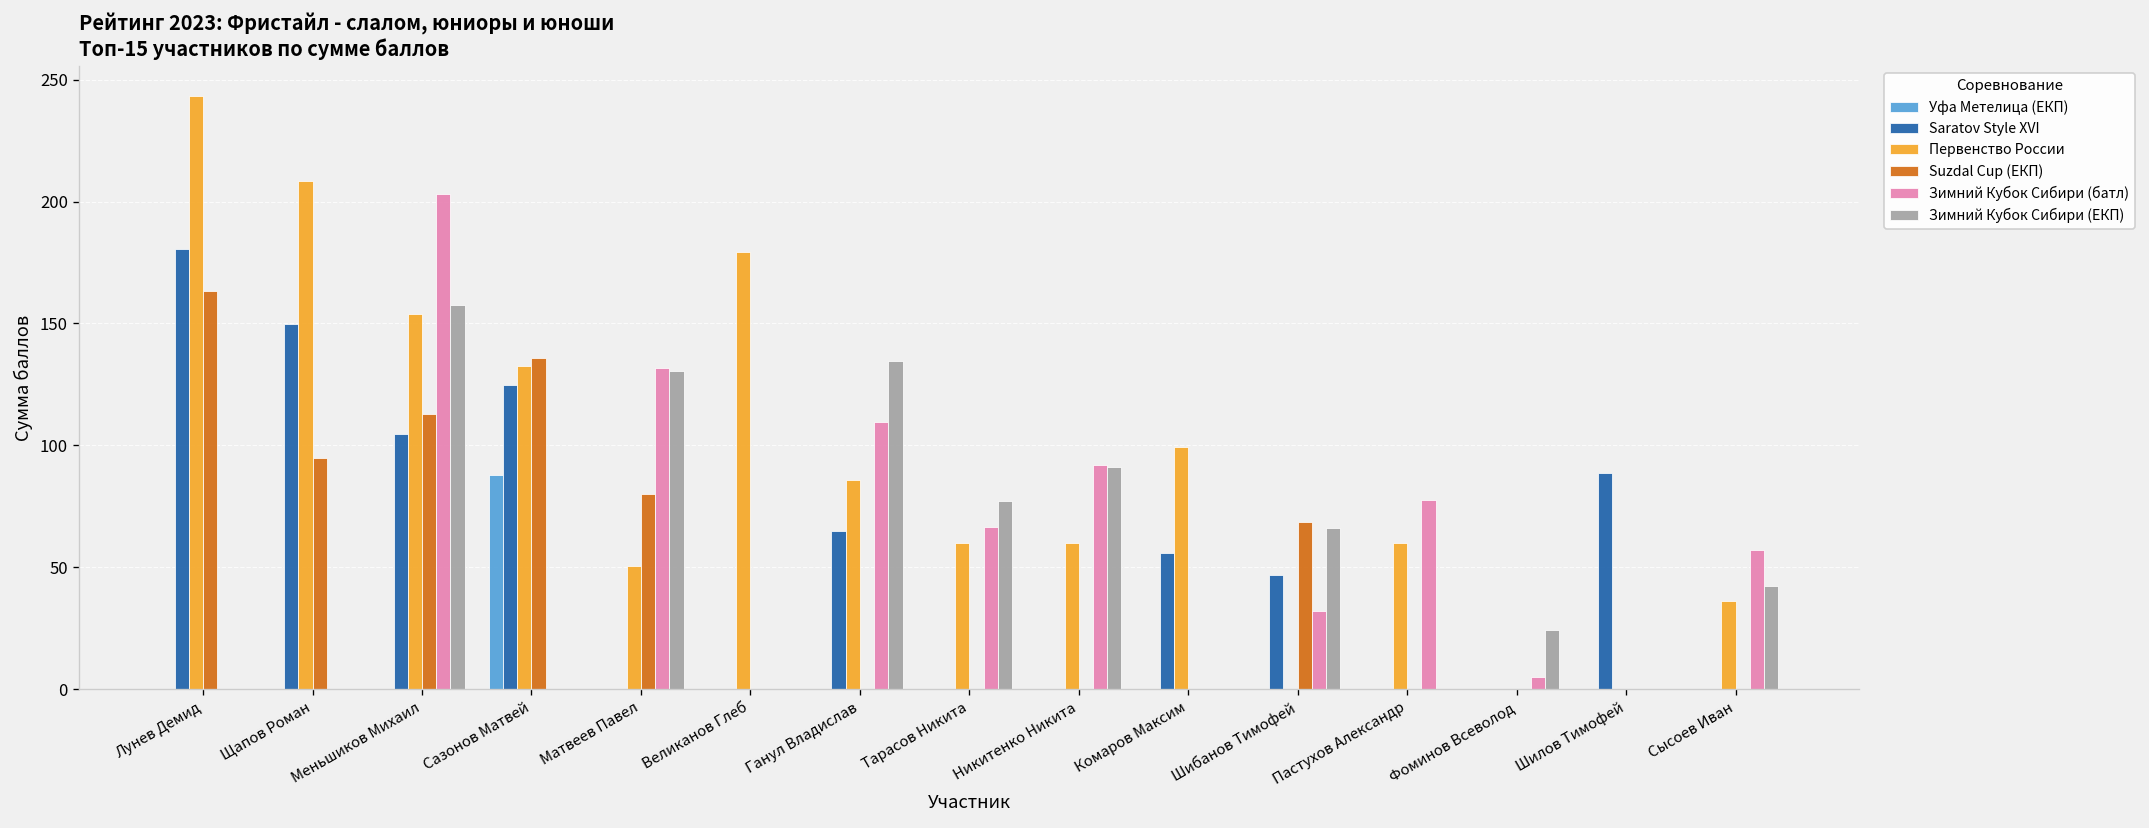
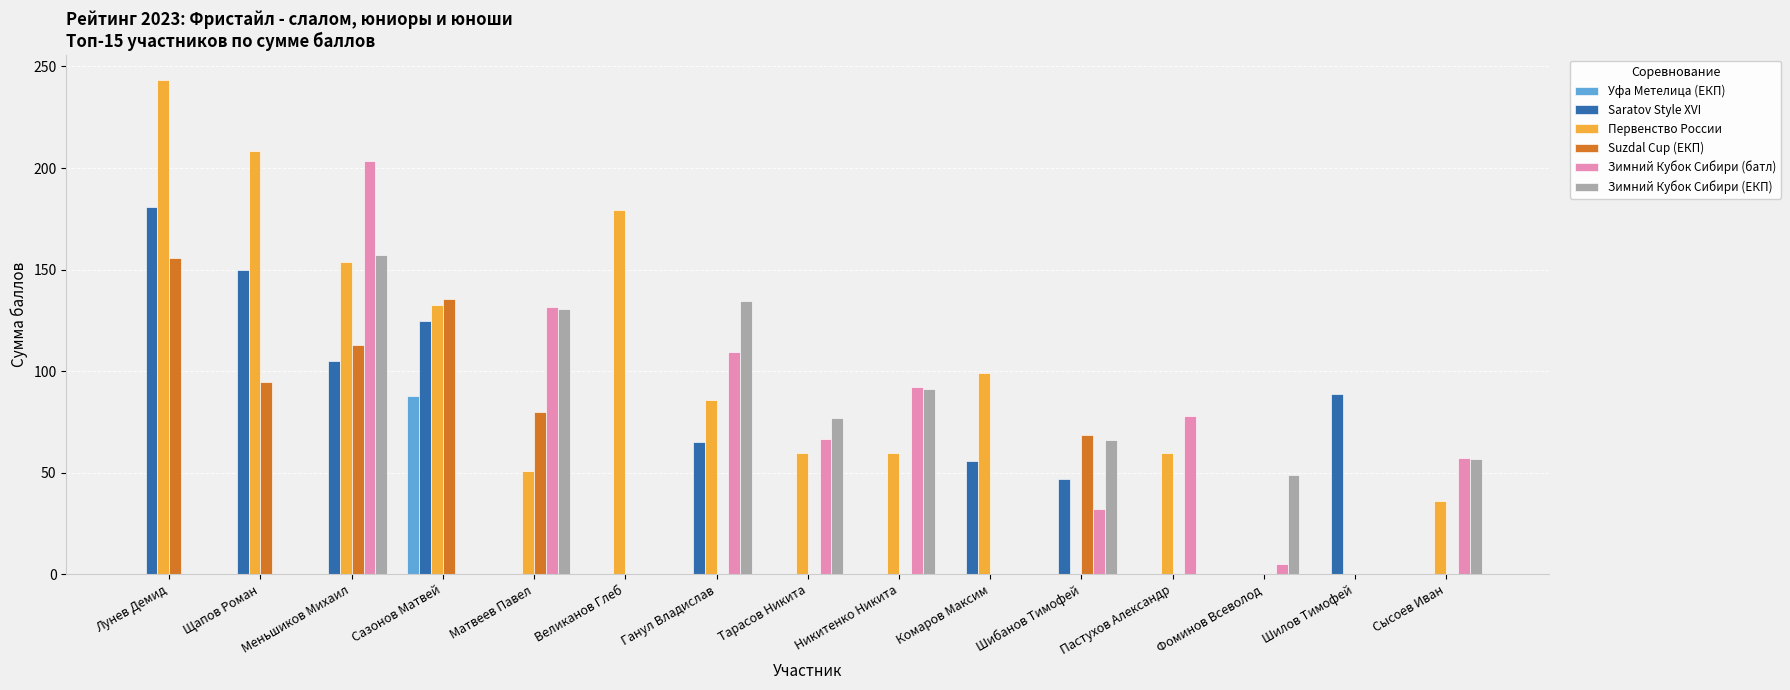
Suzdal Cup (ЕКП), Лунев Демид: 164 -> 156
Зимний Кубок Сибири (ЕКП), Фоминов Всеволод: 24 -> 49
Зимний Кубок Сибири (ЕКП), Сысоев Иван: 42 -> 57
